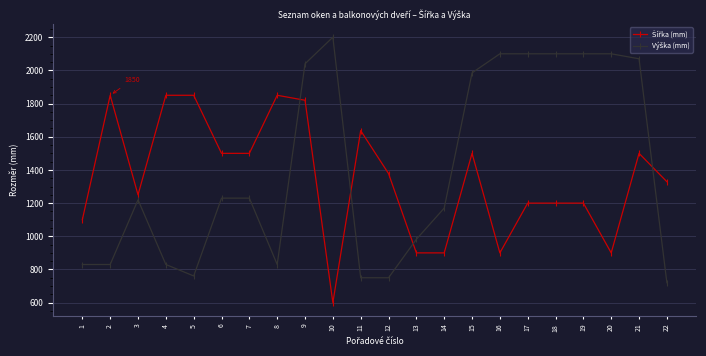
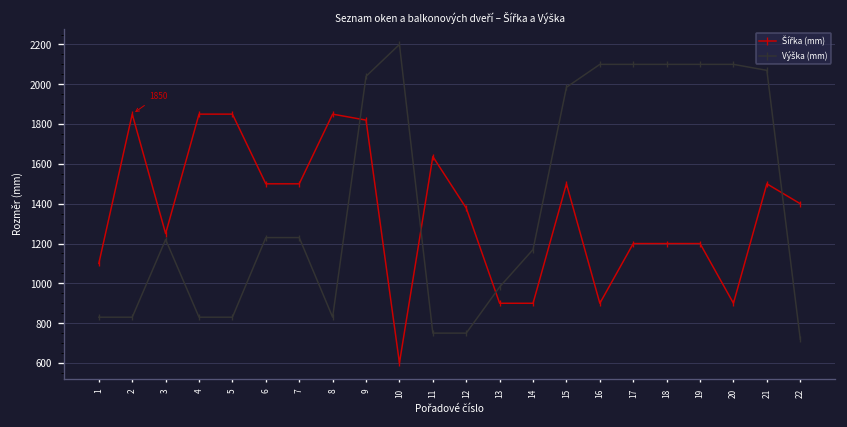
Výška (mm), 5: 760 -> 830
Šířka (mm), 22: 1330 -> 1400
